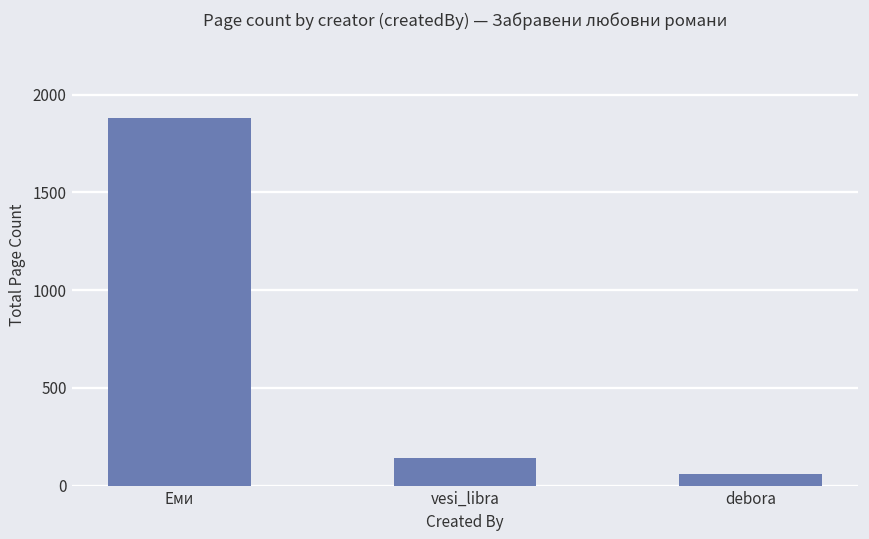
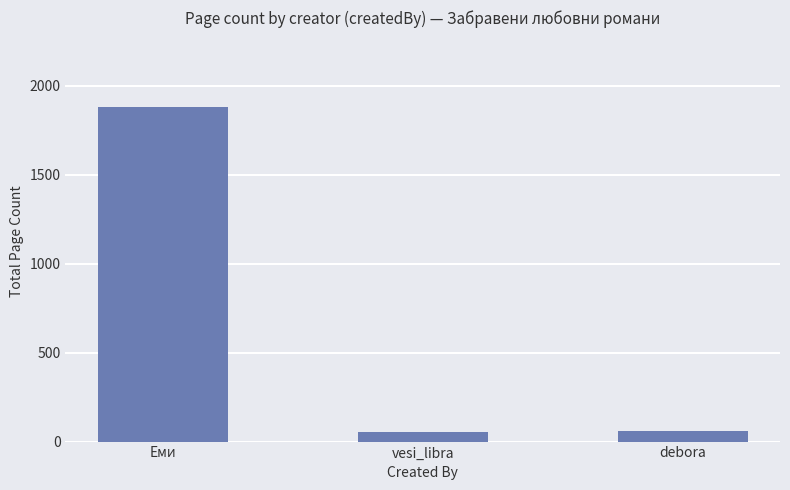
vesi_libra: 140 -> 50
